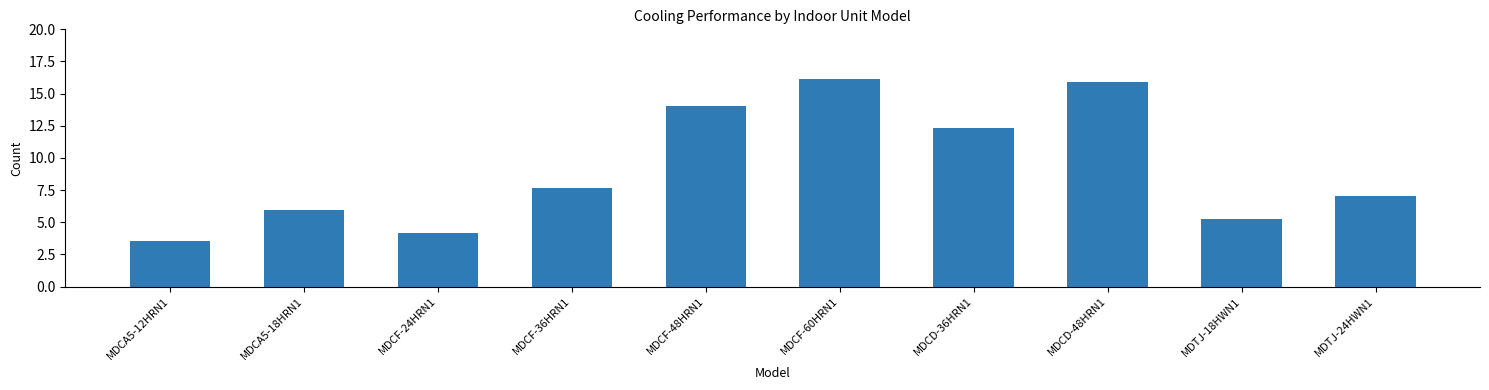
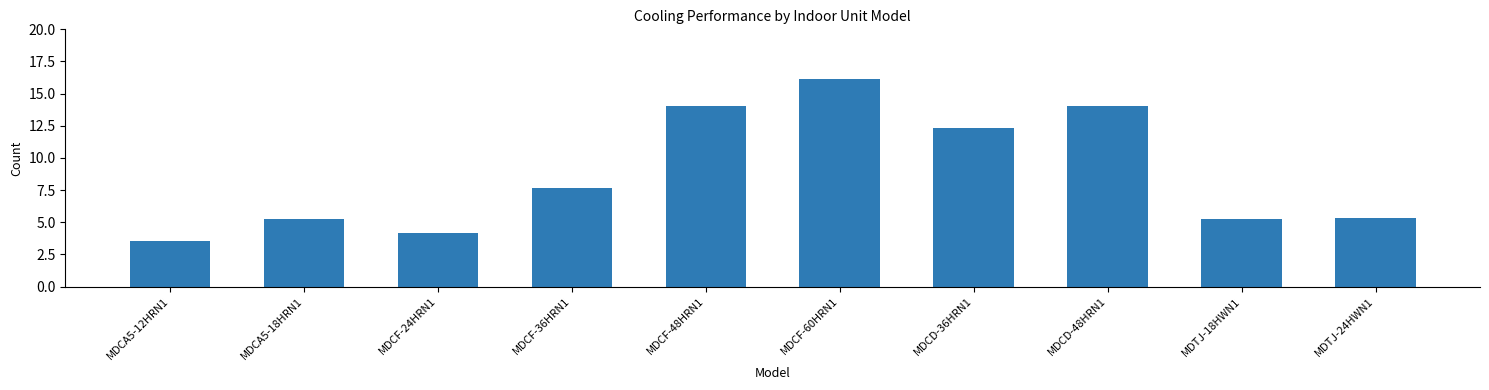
MDCA5-18HRN1: 6.0 -> 5.3
MDCD-48HRN1: 15.9 -> 14.1
MDTJ-24HWN1: 7.0 -> 5.3
